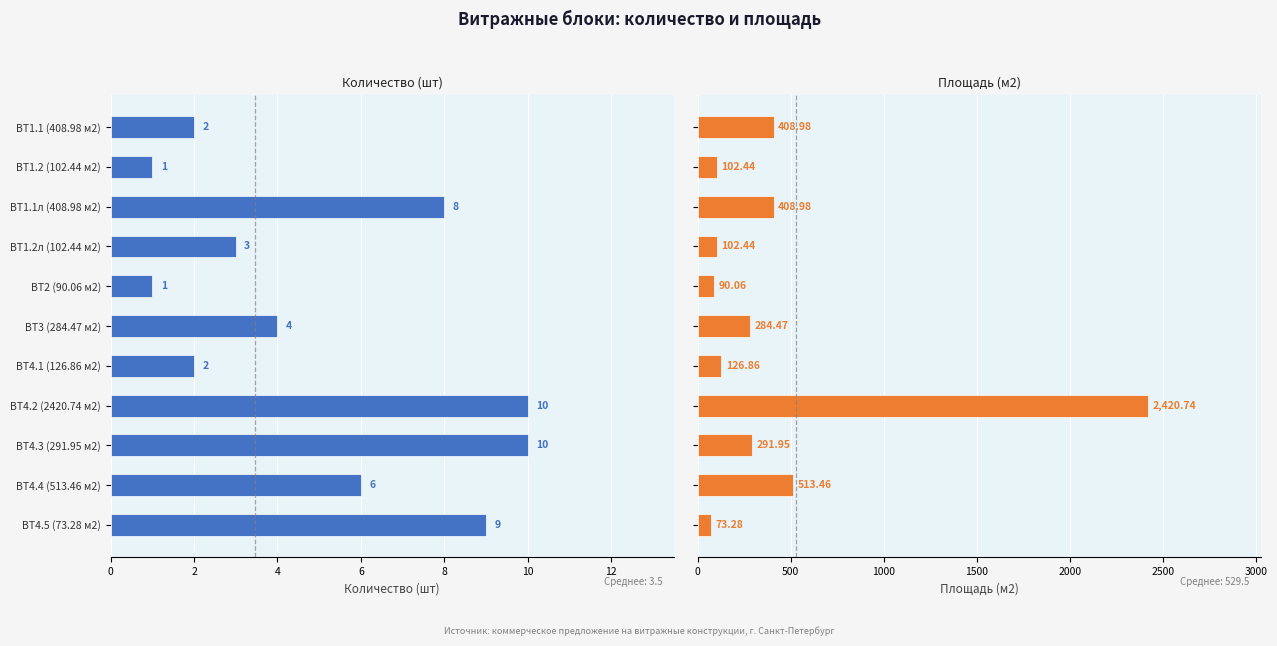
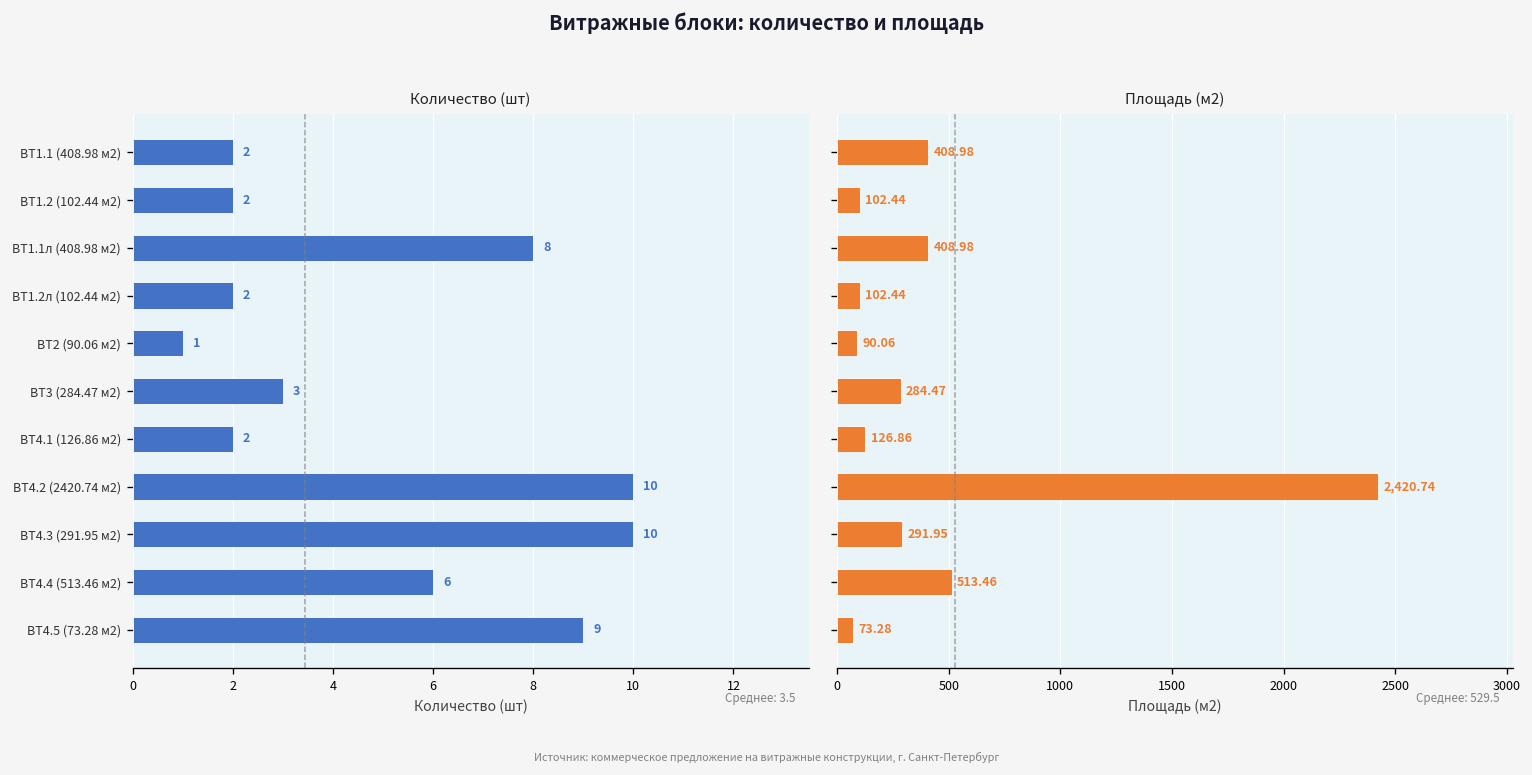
Количество (шт), ВТ1.2 (102.44 м2): 1 -> 2
Количество (шт), ВТ1.2л (102.44 м2): 3 -> 2
Количество (шт), ВТ3 (284.47 м2): 4 -> 3
